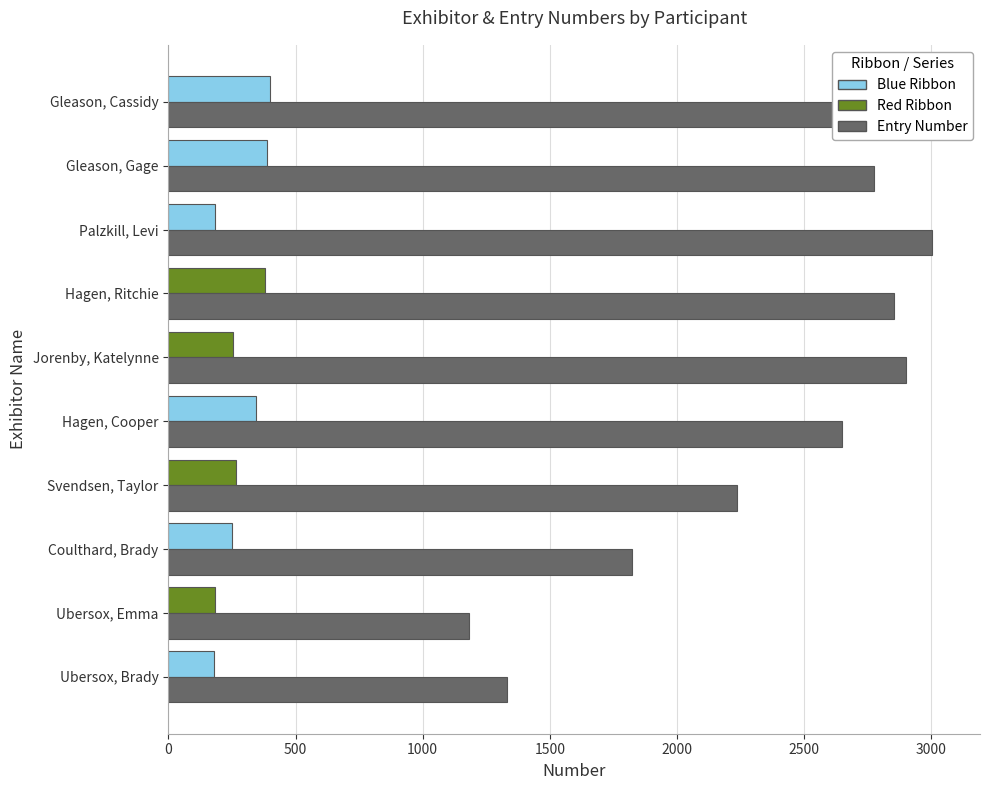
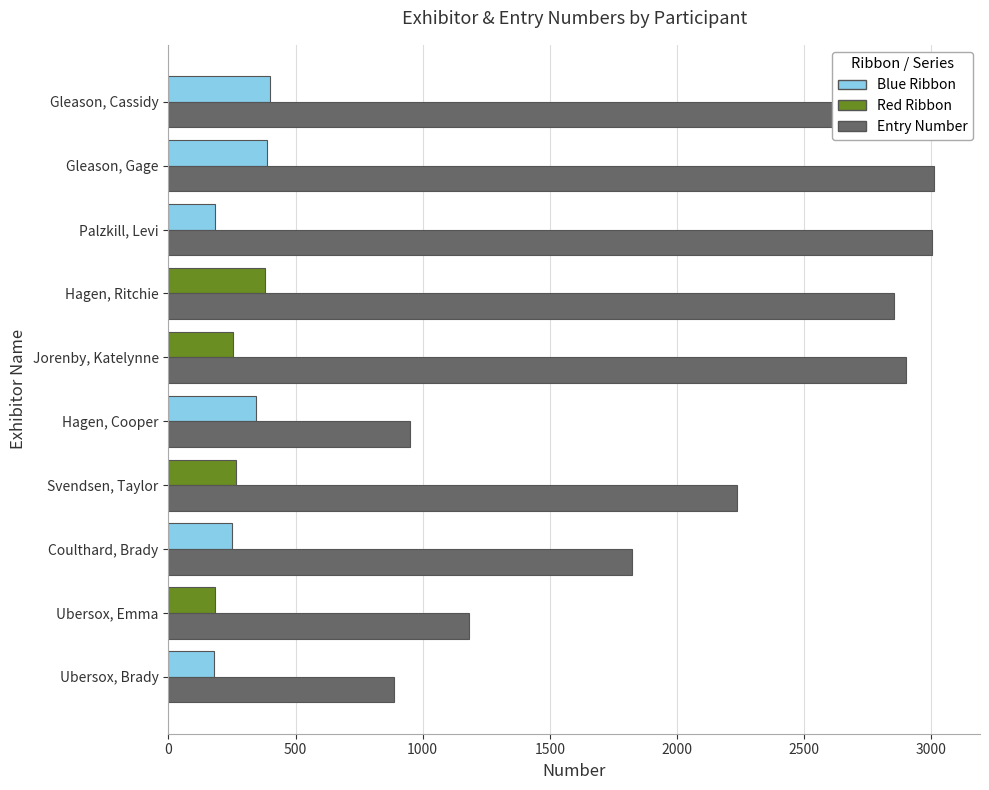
Entry Number, Gleason, Gage: 2780 -> 3010
Entry Number, Hagen, Cooper: 2650 -> 950
Entry Number, Ubersox, Brady: 1330 -> 890
